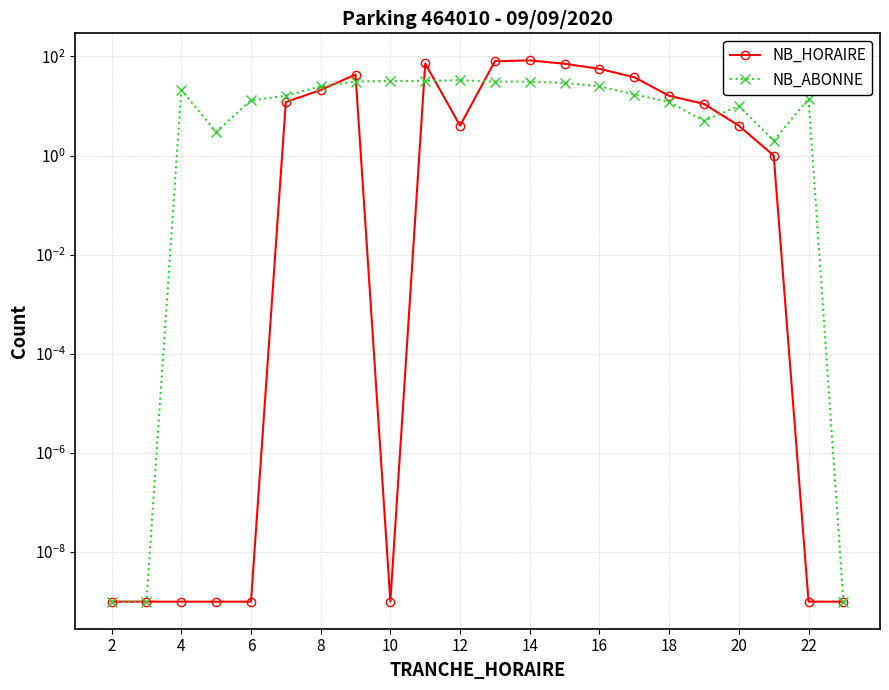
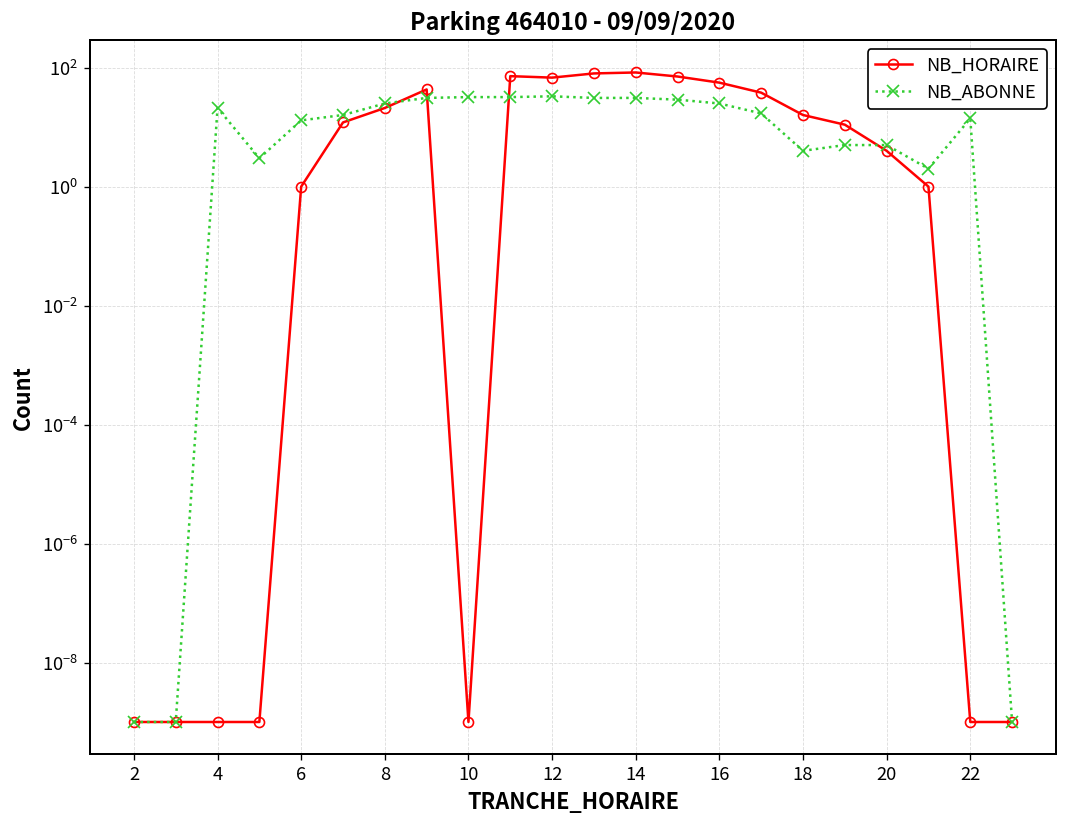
NB_HORAIRE, 6: 0.0000000010 -> 1.0
NB_HORAIRE, 12: 4 -> 70
NB_ABONNE, 18: 12 -> 4
NB_ABONNE, 20: 10 -> 5
